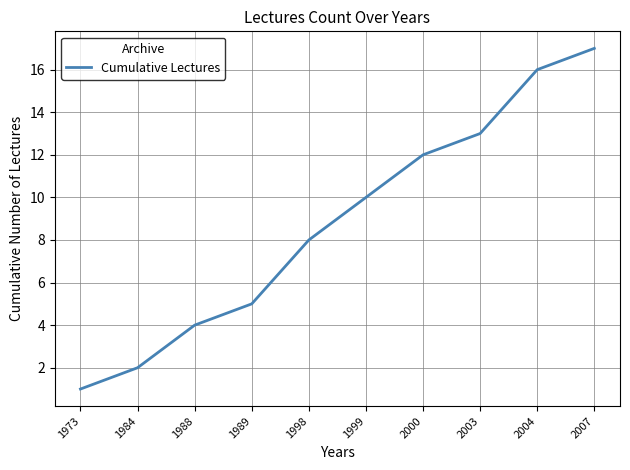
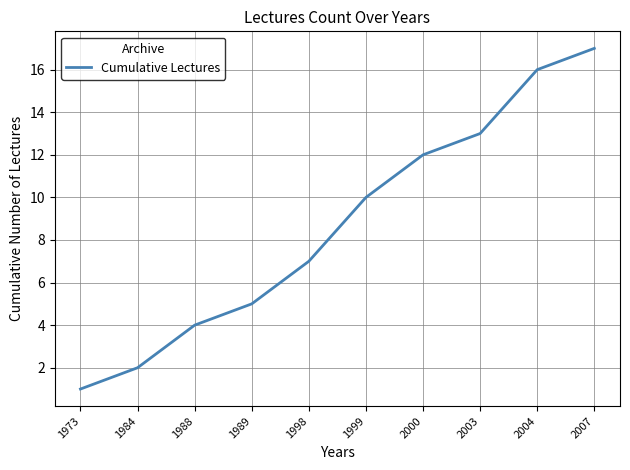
1998: 8 -> 7
